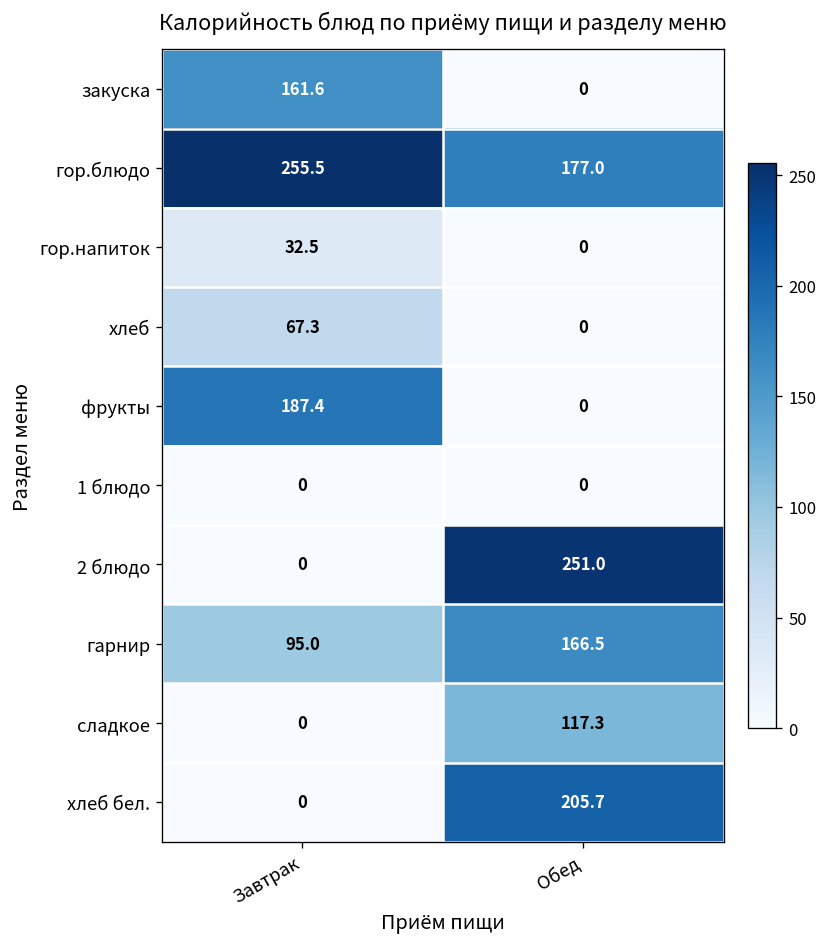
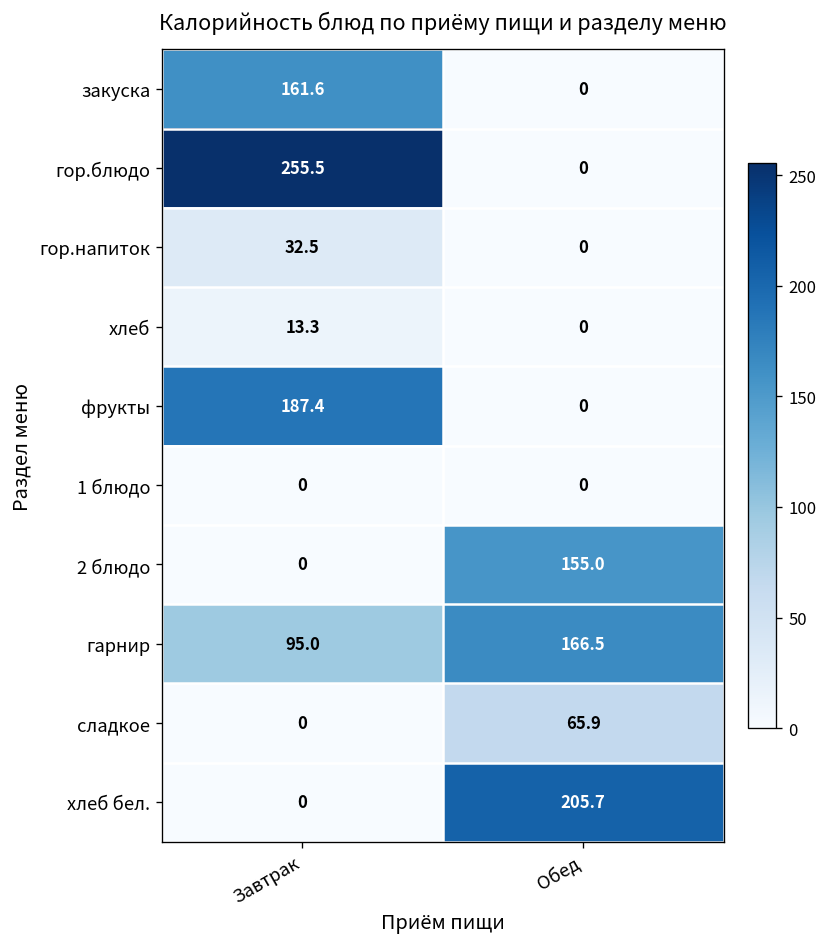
гор.блюдо, Обед: 177.0 -> 0
хлеб, Завтрак: 67.3 -> 13.3
2 блюдо, Обед: 251.0 -> 155.0
сладкое, Обед: 117.3 -> 65.9
